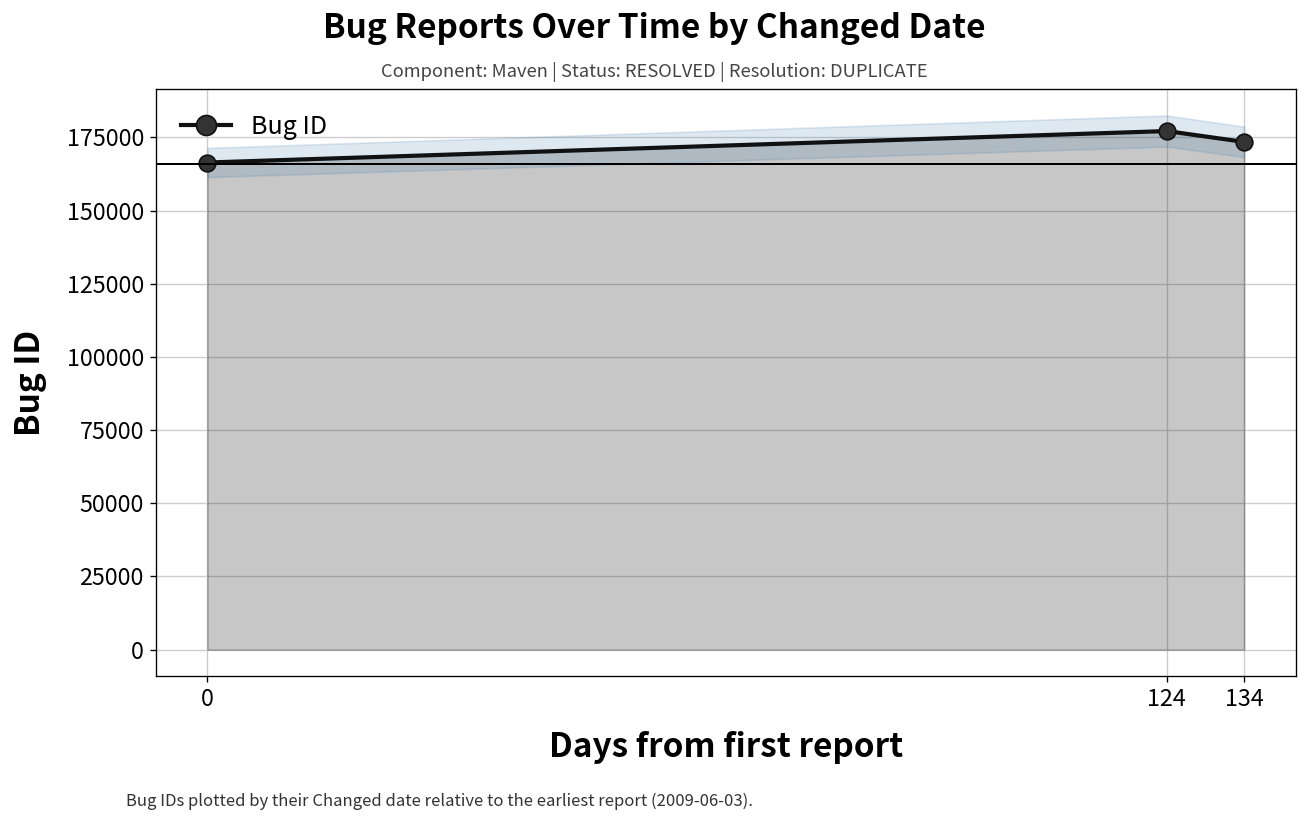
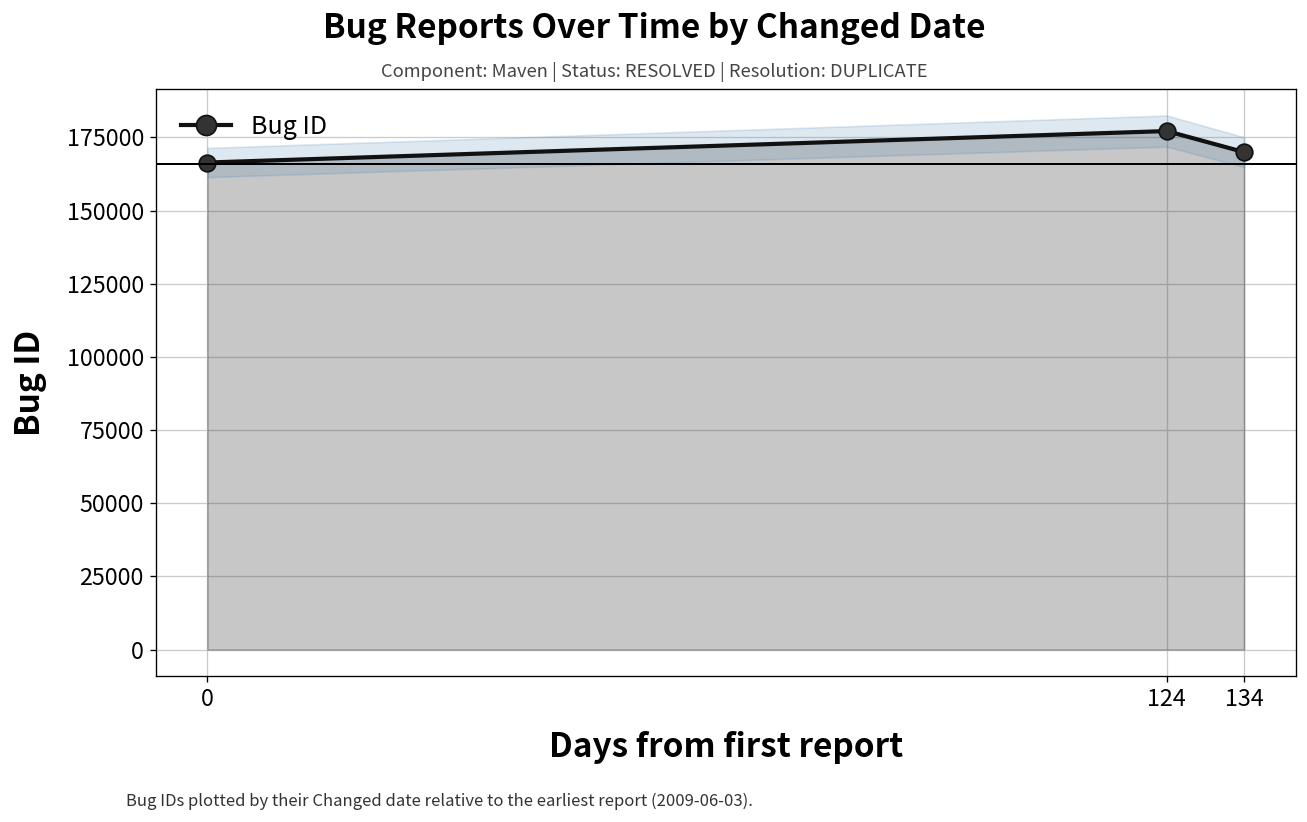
Bug ID, 134: 173000 -> 170000
